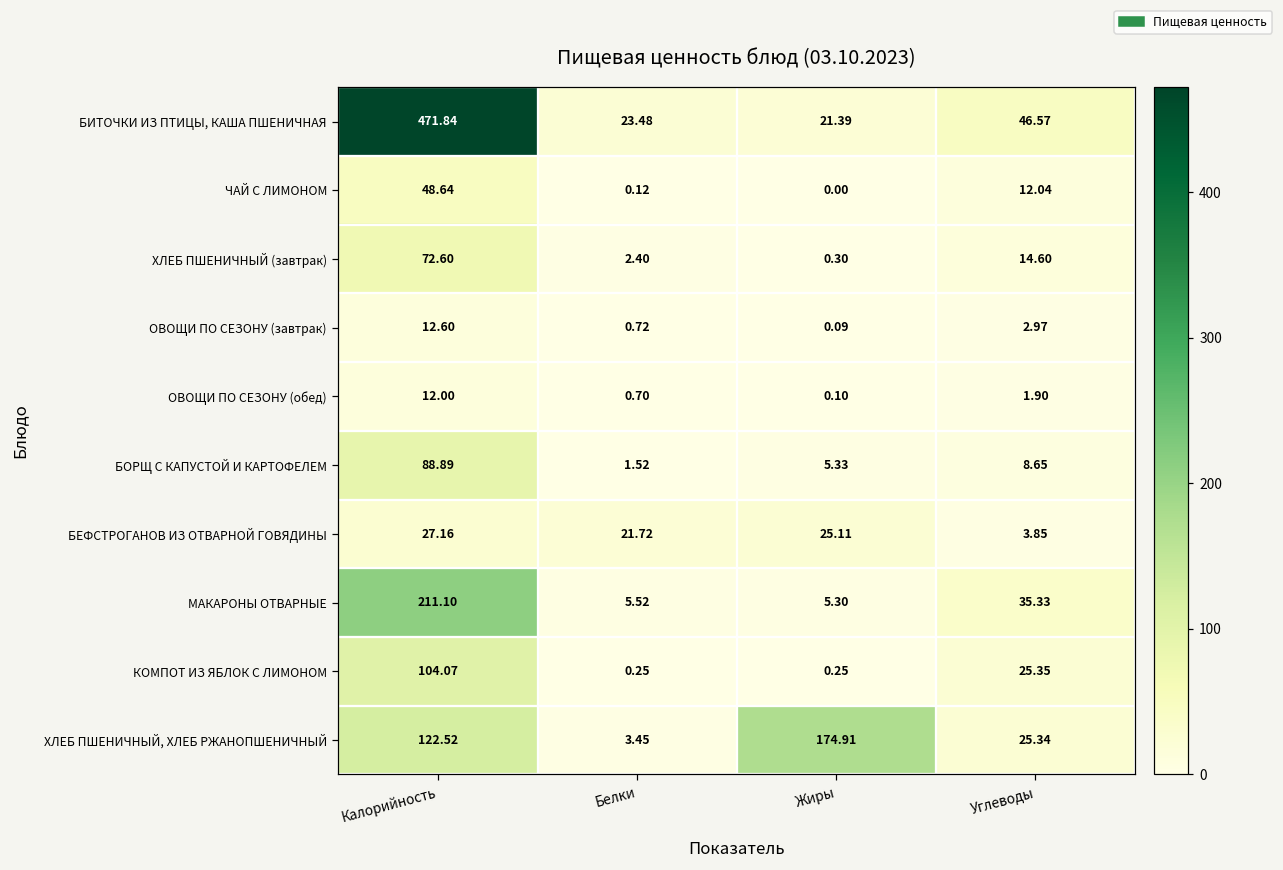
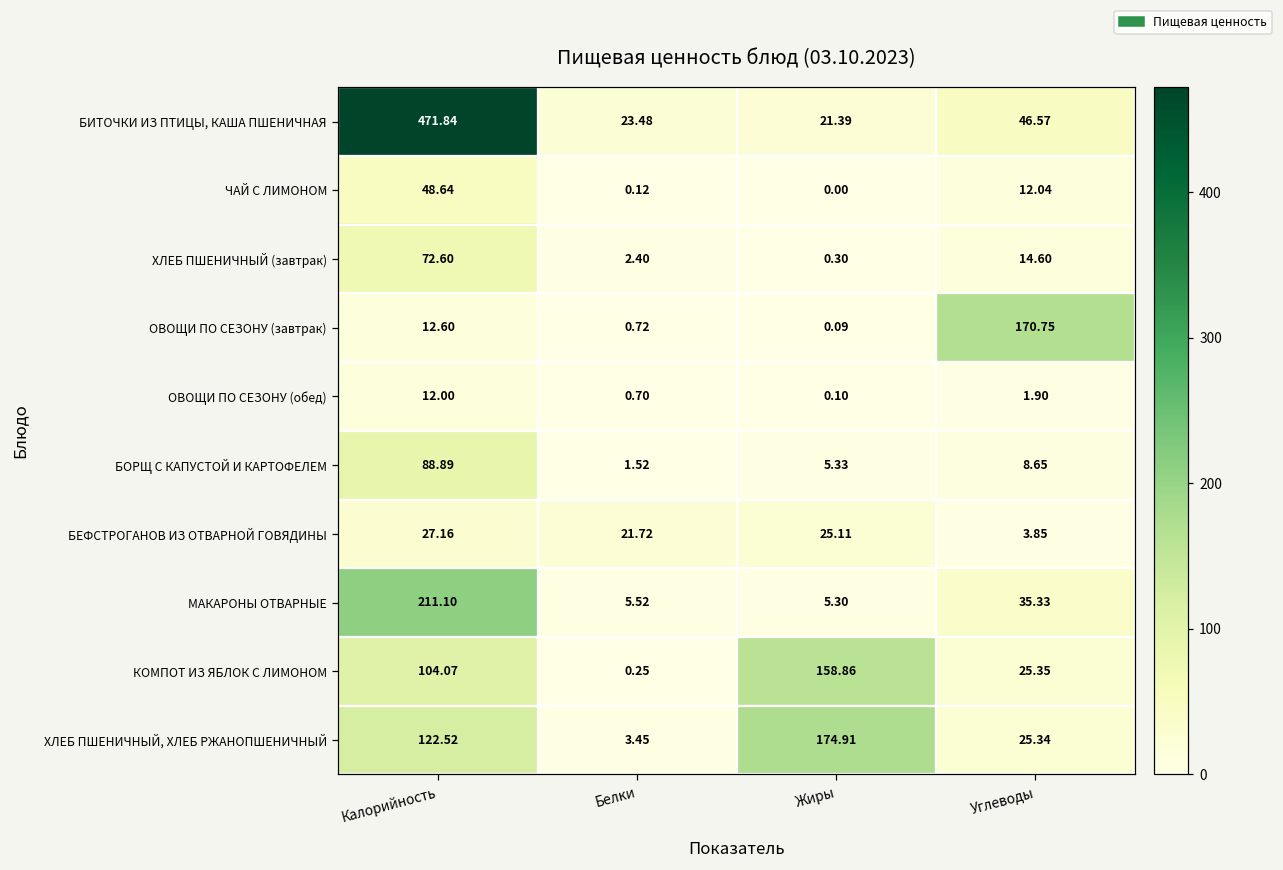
ОВОЩИ ПО СЕЗОНУ (завтрак), Углеводы: 2.97 -> 170.75
КОМПОТ ИЗ ЯБЛОК С ЛИМОНОМ, Жиры: 0.25 -> 158.86
